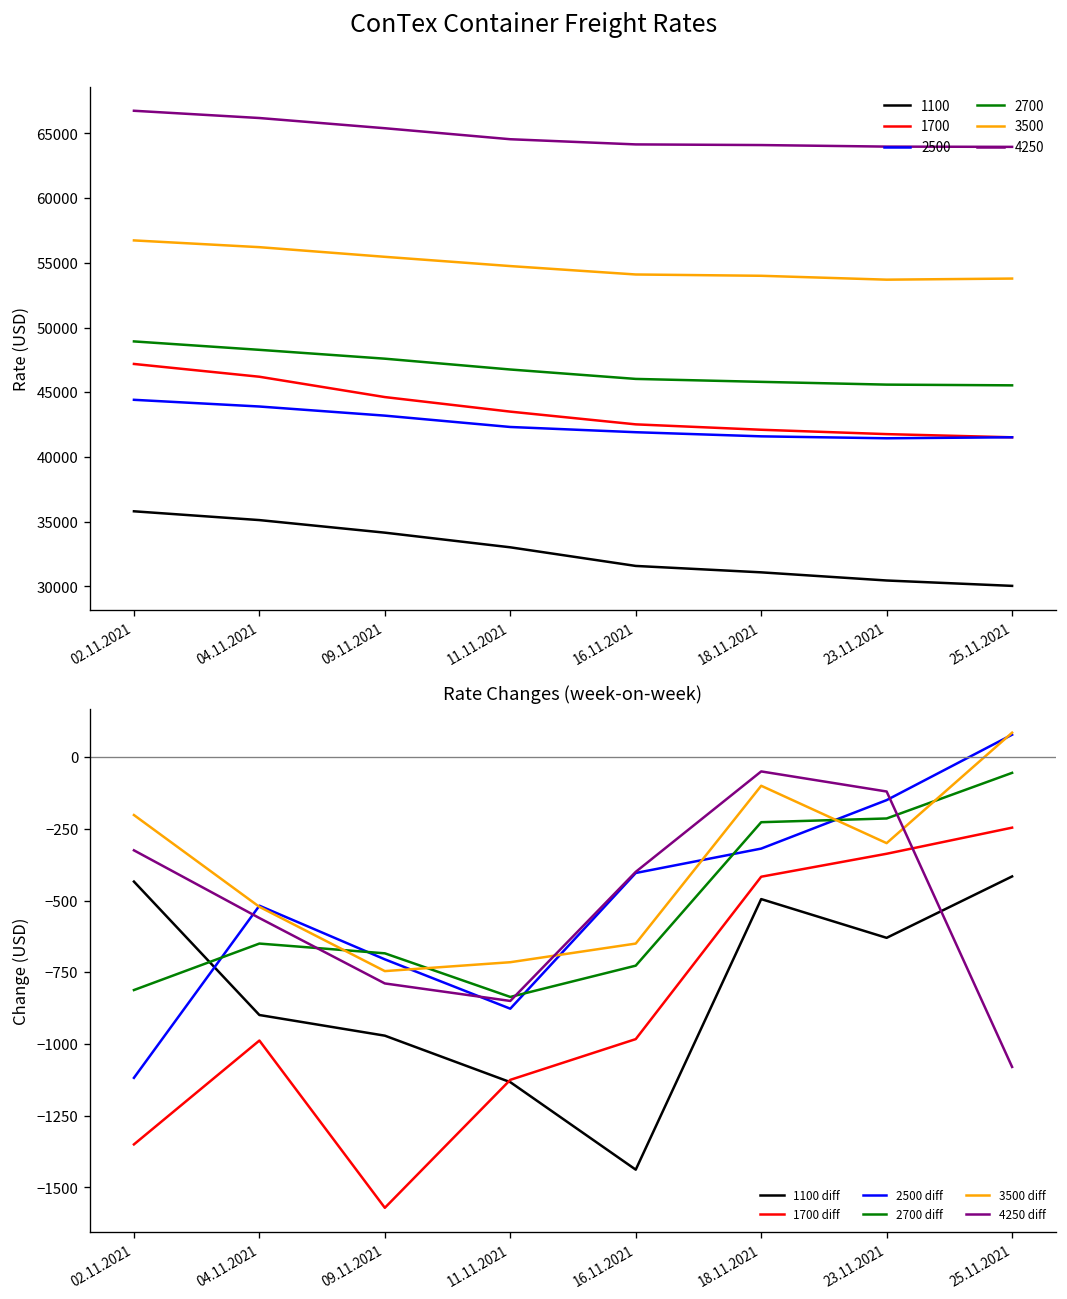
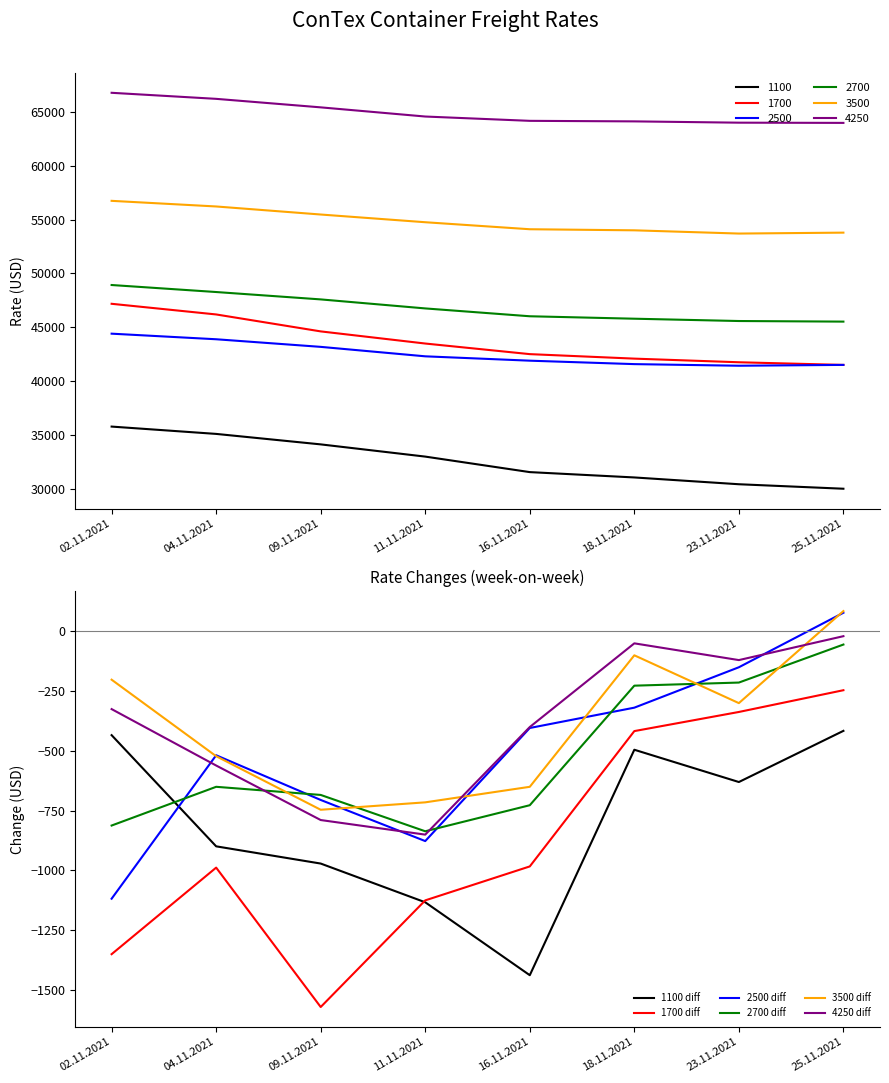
Rate Changes (week-on-week), 4250 diff, 25.11.2021: -1080 -> -20
